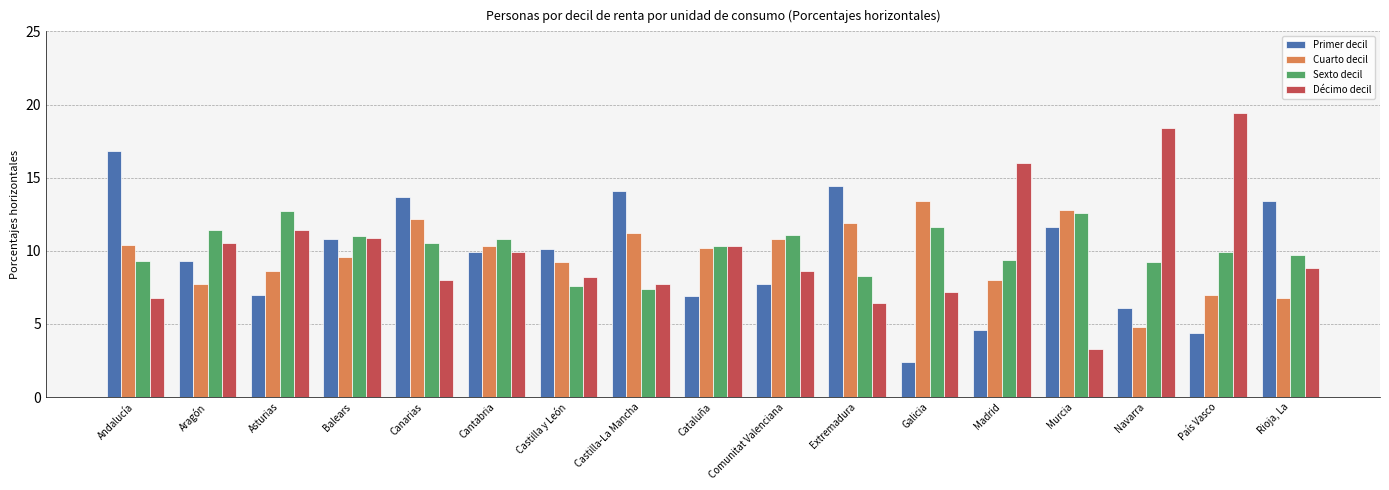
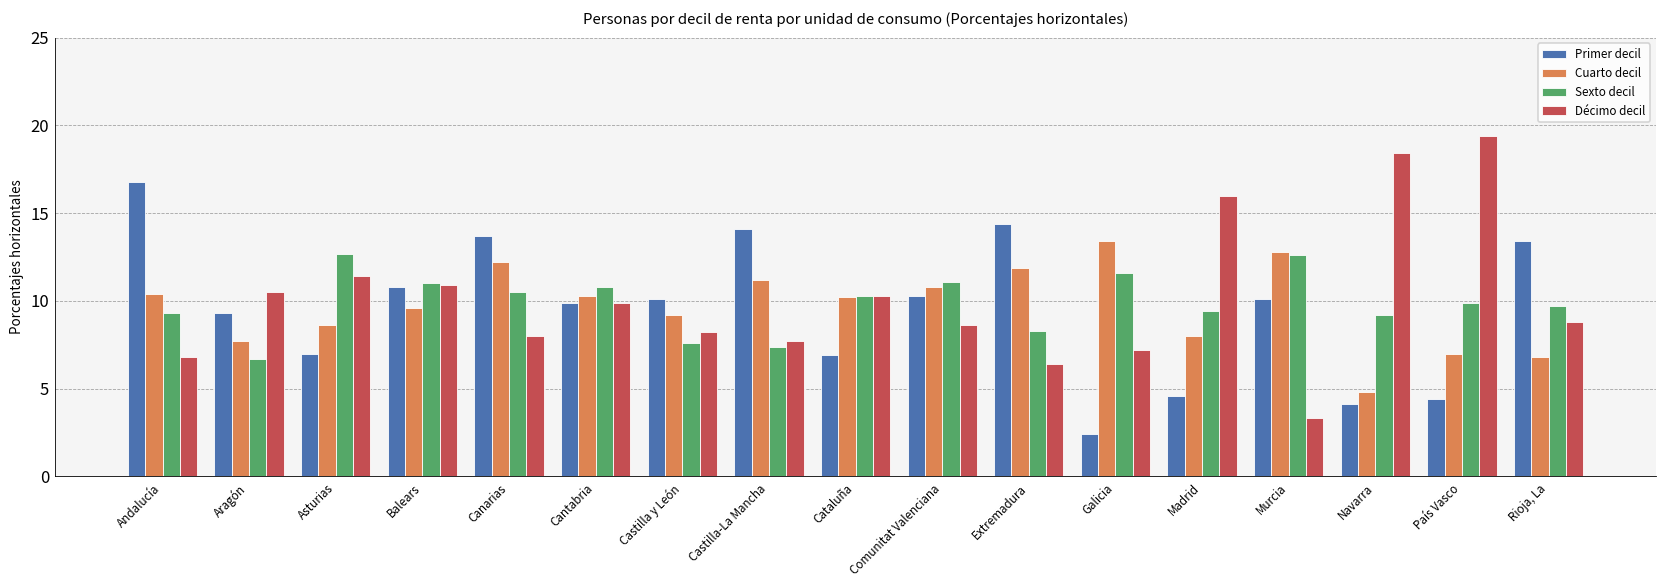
Sexto decil, Aragón: 11.4 -> 6.7
Primer decil, Comunitat Valenciana: 7.7 -> 10.3
Primer decil, Murcia: 11.6 -> 10.1
Primer decil, Navarra: 6.1 -> 4.1
